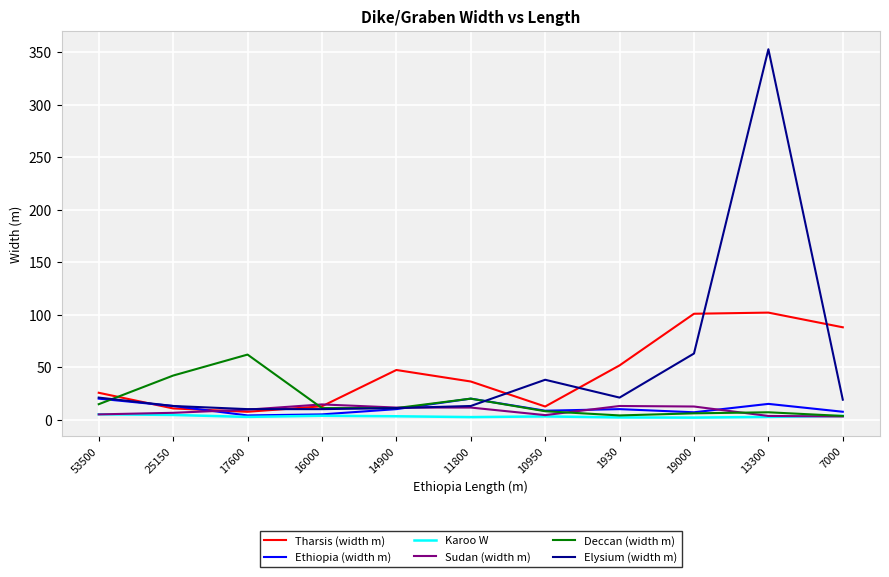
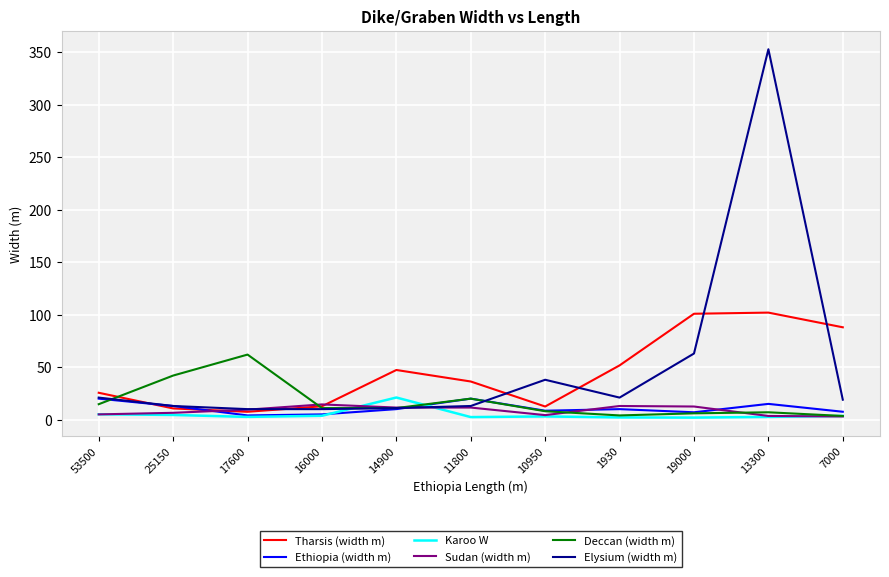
Karoo W, 14900: 3 -> 21
